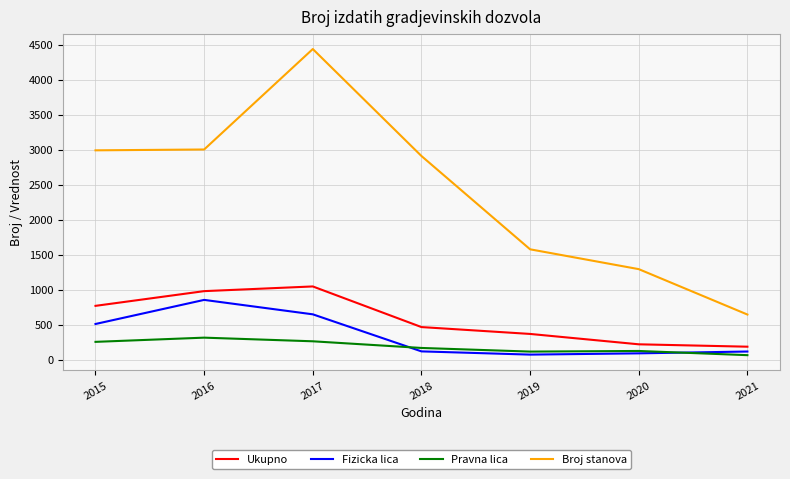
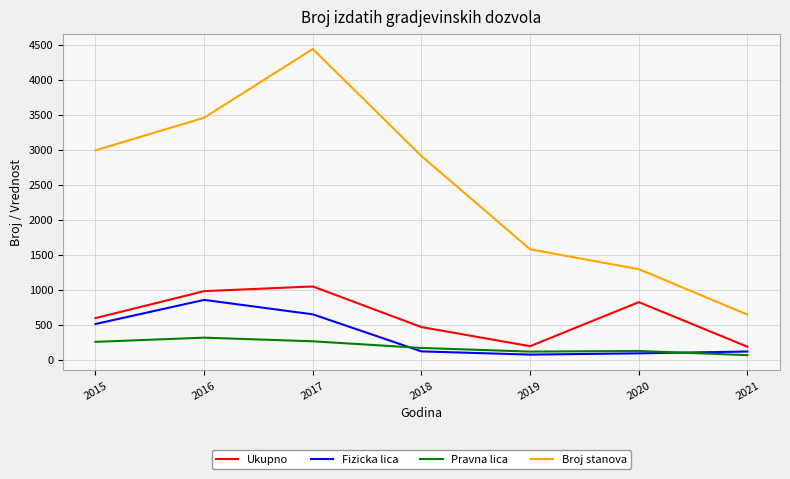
Ukupno, 2015: 800 -> 600
Broj stanova, 2016: 3000 -> 3500
Ukupno, 2019: 400 -> 200
Ukupno, 2020: 200 -> 800
